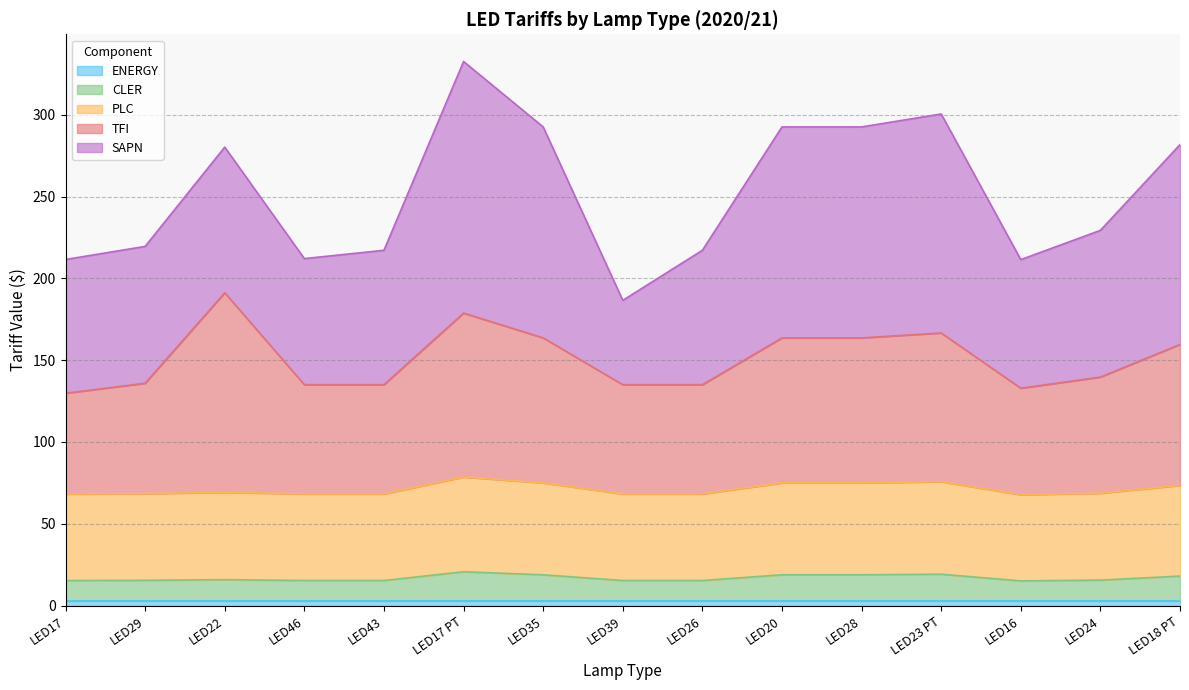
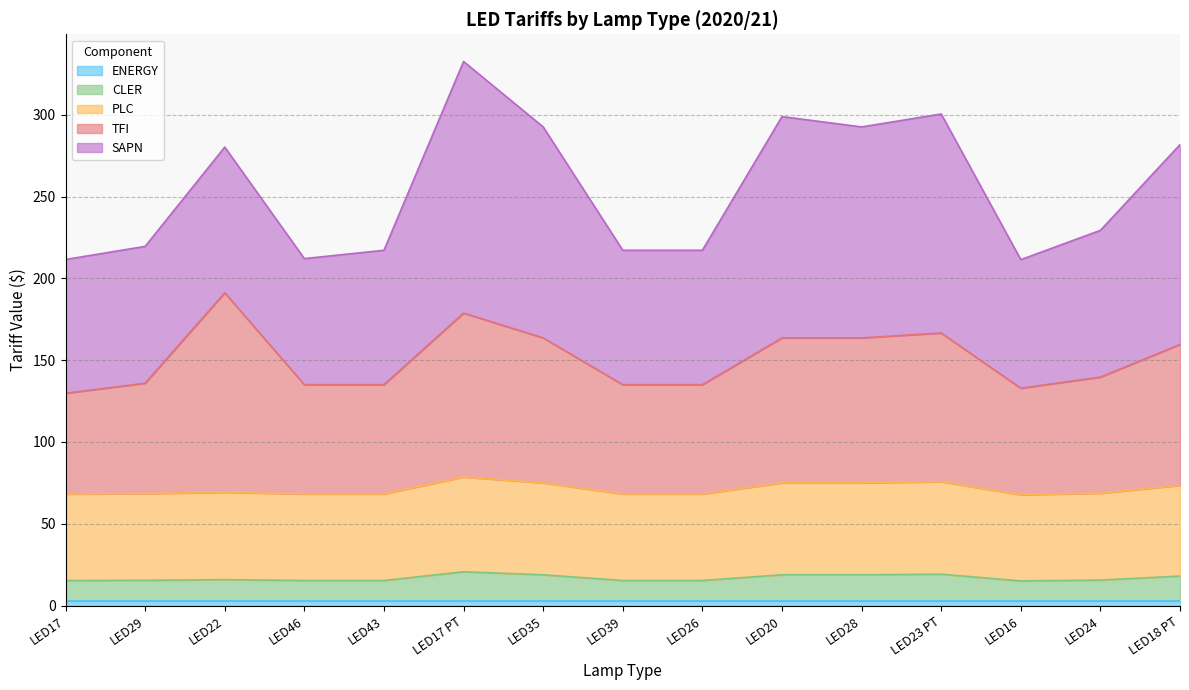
SAPN, LED39: 52 -> 82
SAPN, LED20: 129 -> 135
